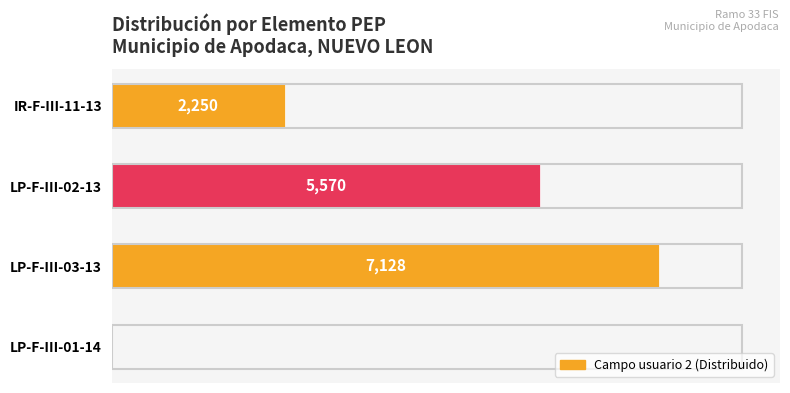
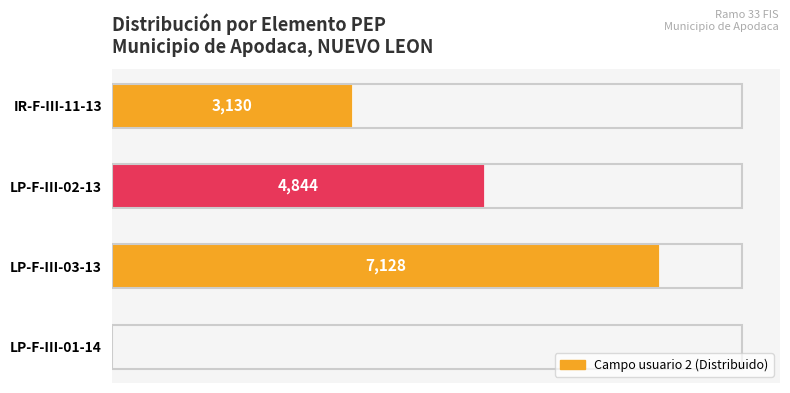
IR-F-III-11-13: 2,250 -> 3,130
LP-F-III-02-13: 5,570 -> 4,844
